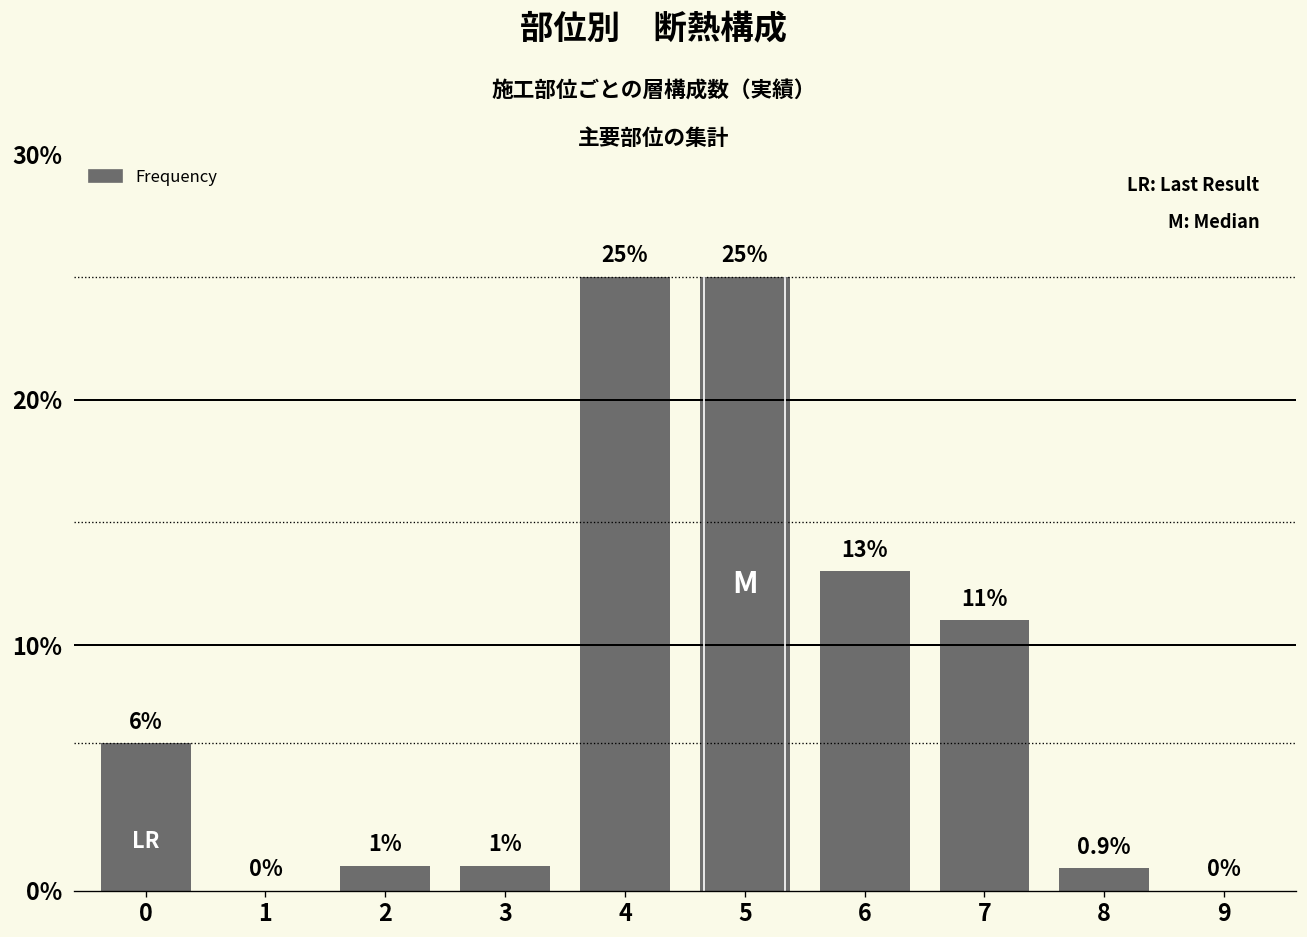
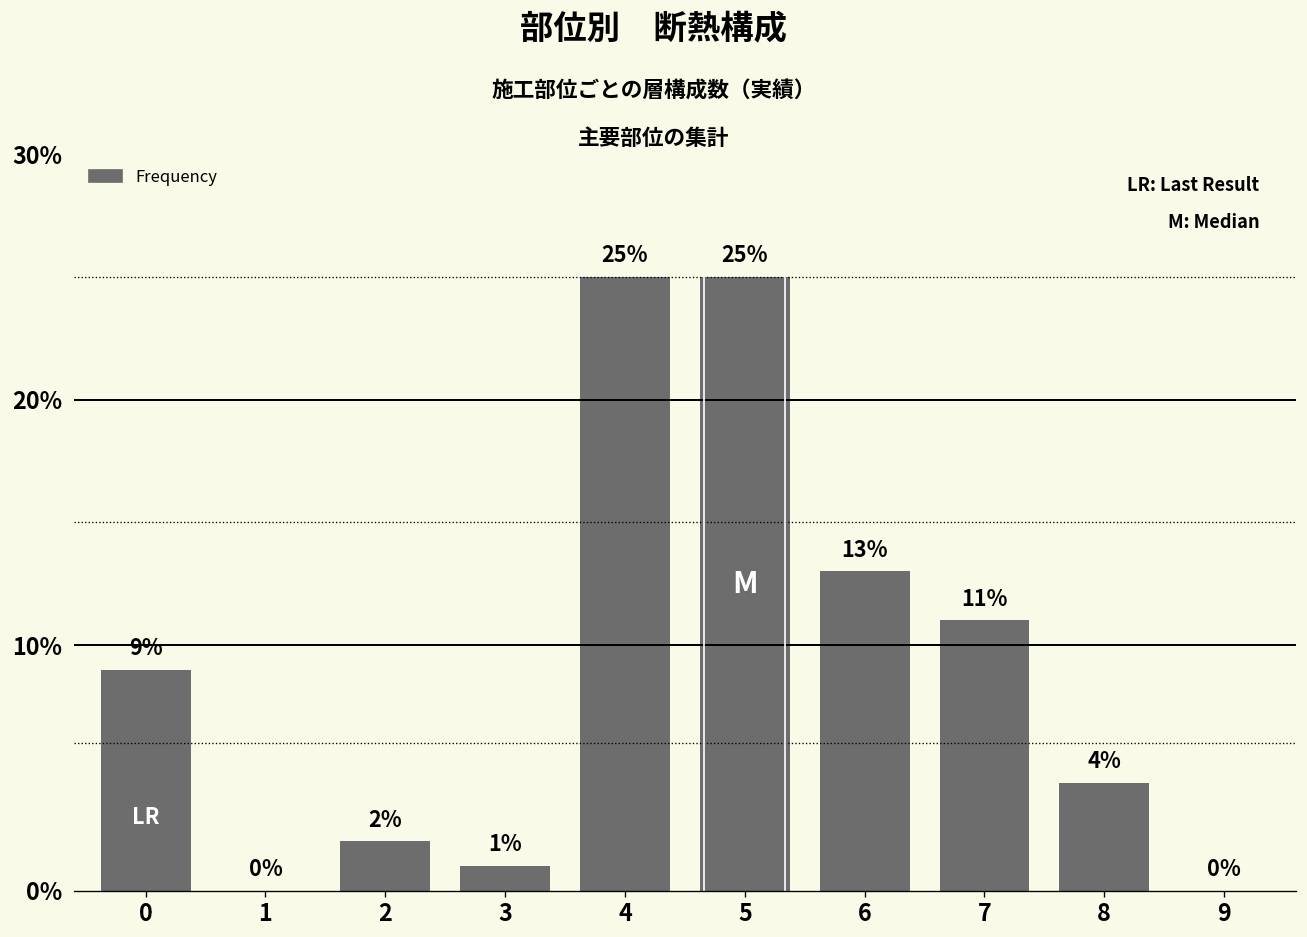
Frequency, 0: 6% -> 9%
Frequency, 2: 1% -> 2%
Frequency, 8: 0.9% -> 4%
